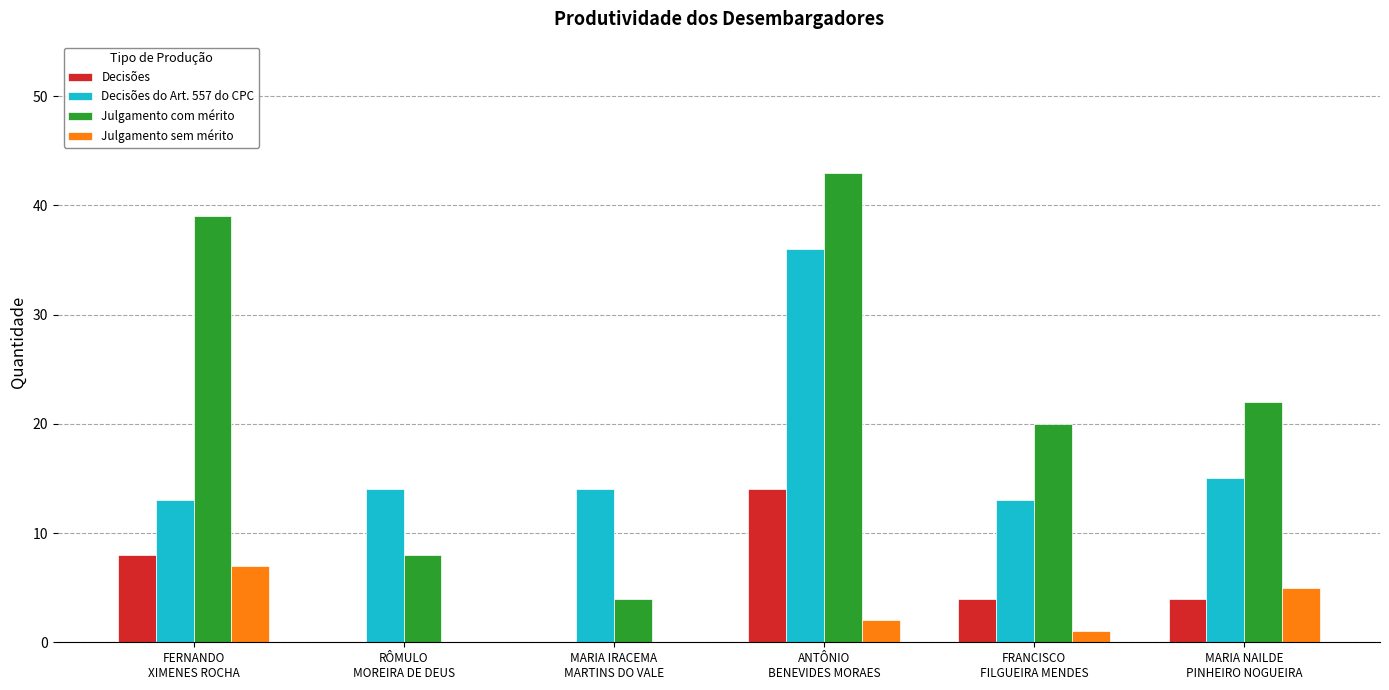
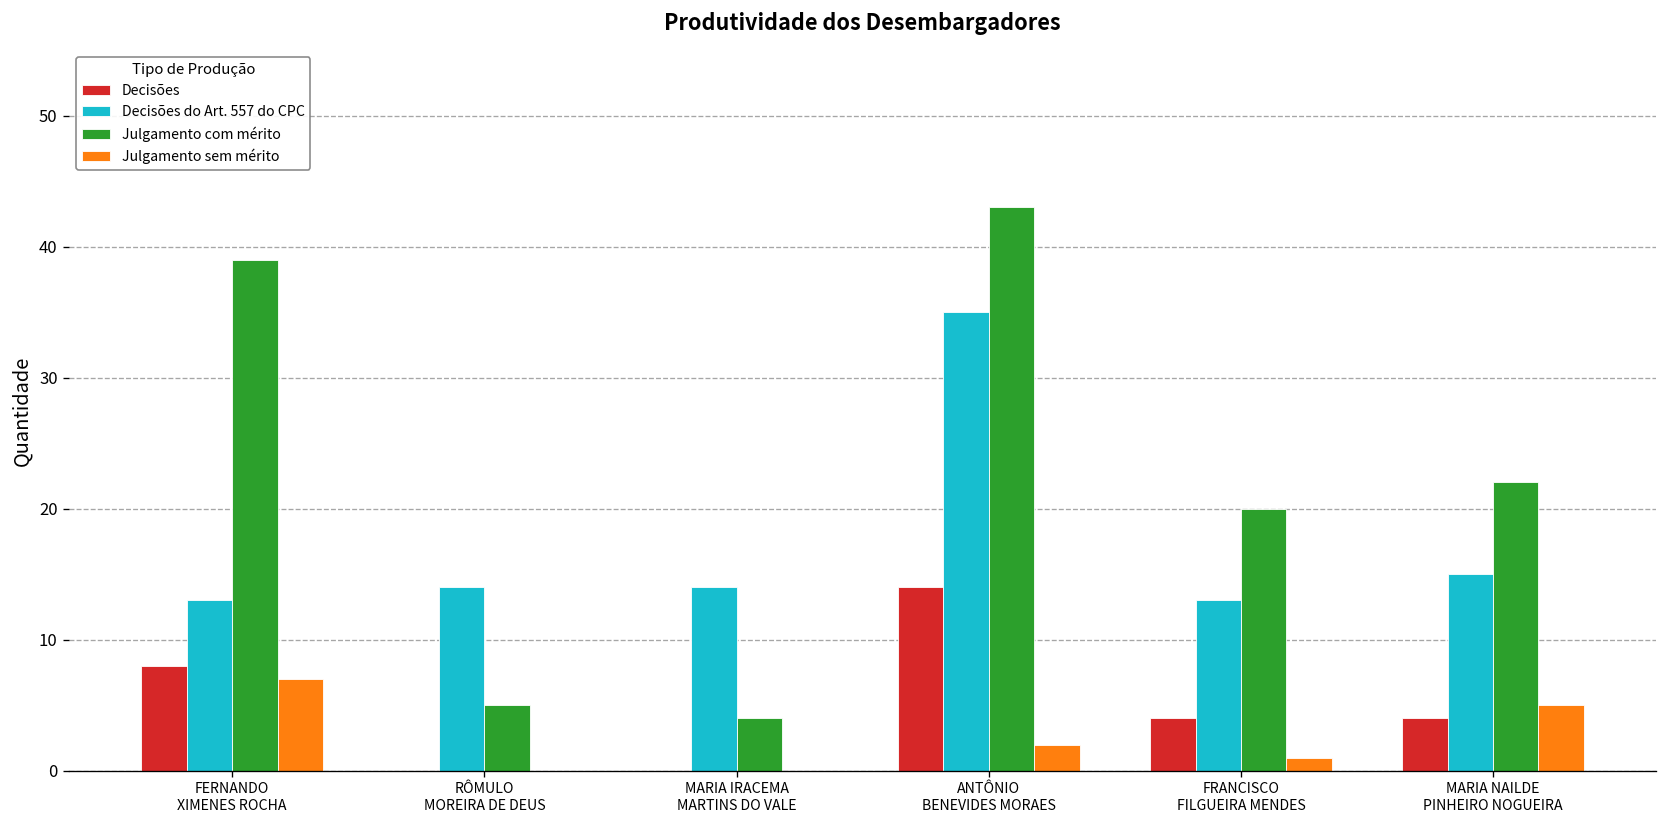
Julgamento com mérito, RÔMULO MOREIRA DE DEUS: 8 -> 5
Decisões do Art. 557 do CPC, ANTÔNIO BENEVIDES MORAES: 36 -> 35
